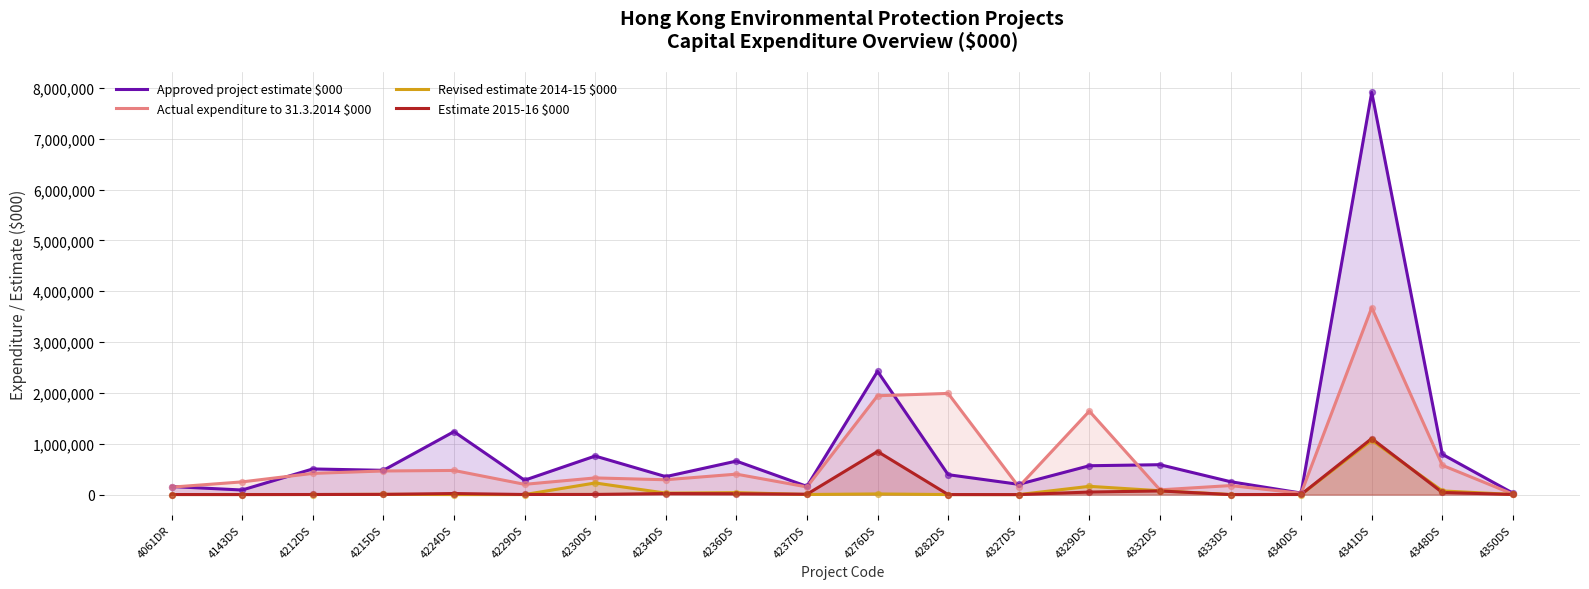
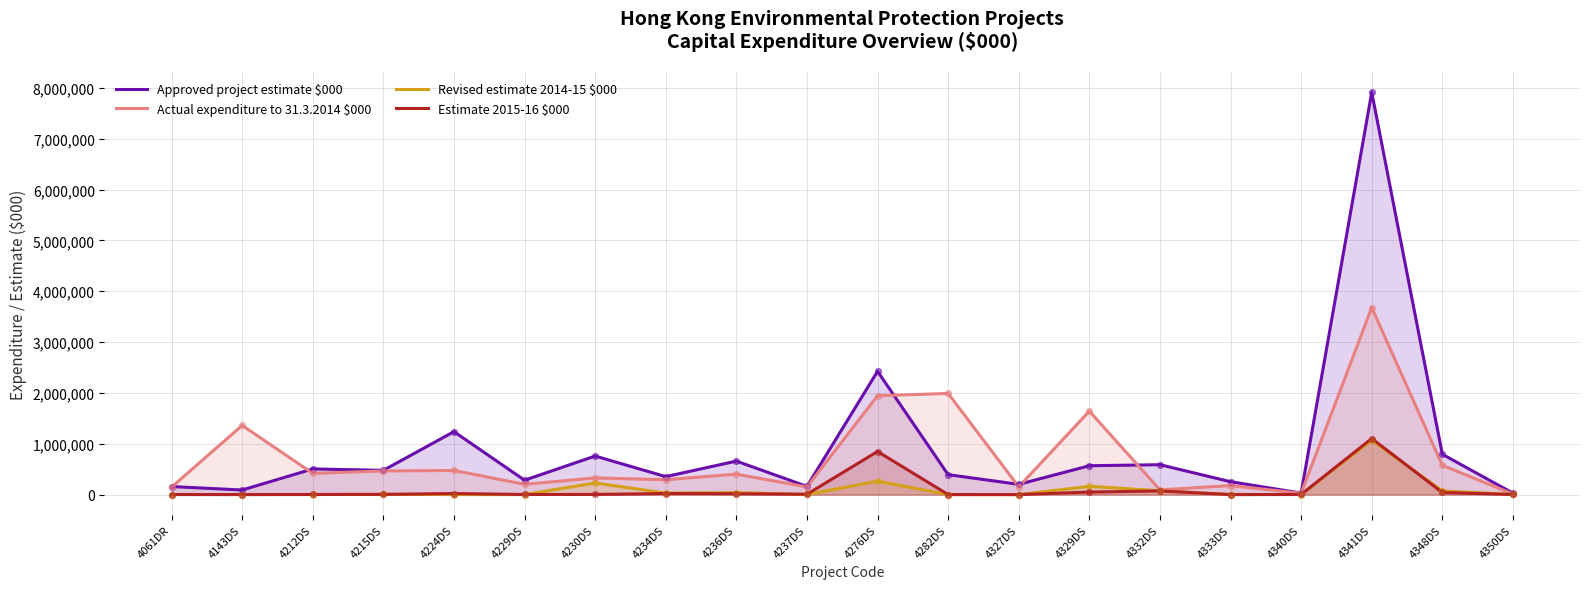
Actual expenditure to 31.3.2014 $000, 4143DS: 300,000 -> 1,400,000
Revised estimate 2014-15 $000, 4276DS: 0 -> 300,000
